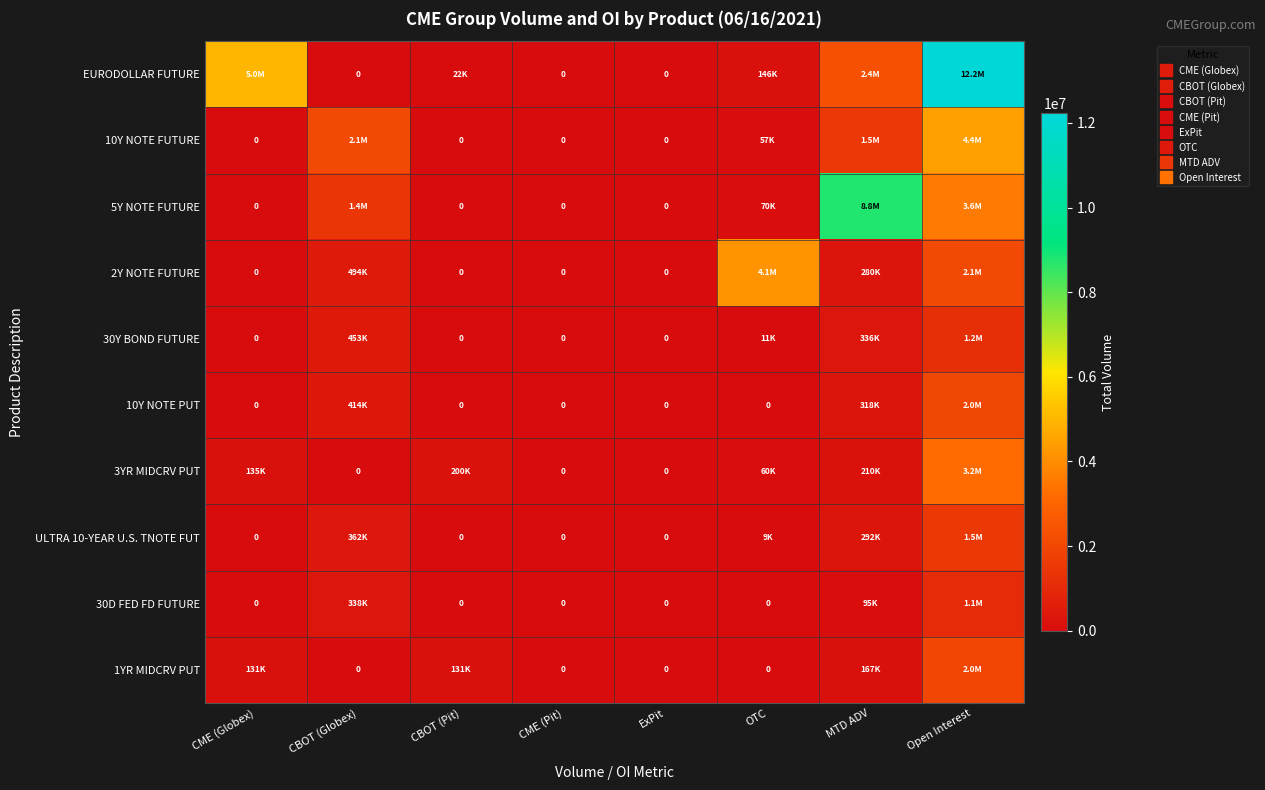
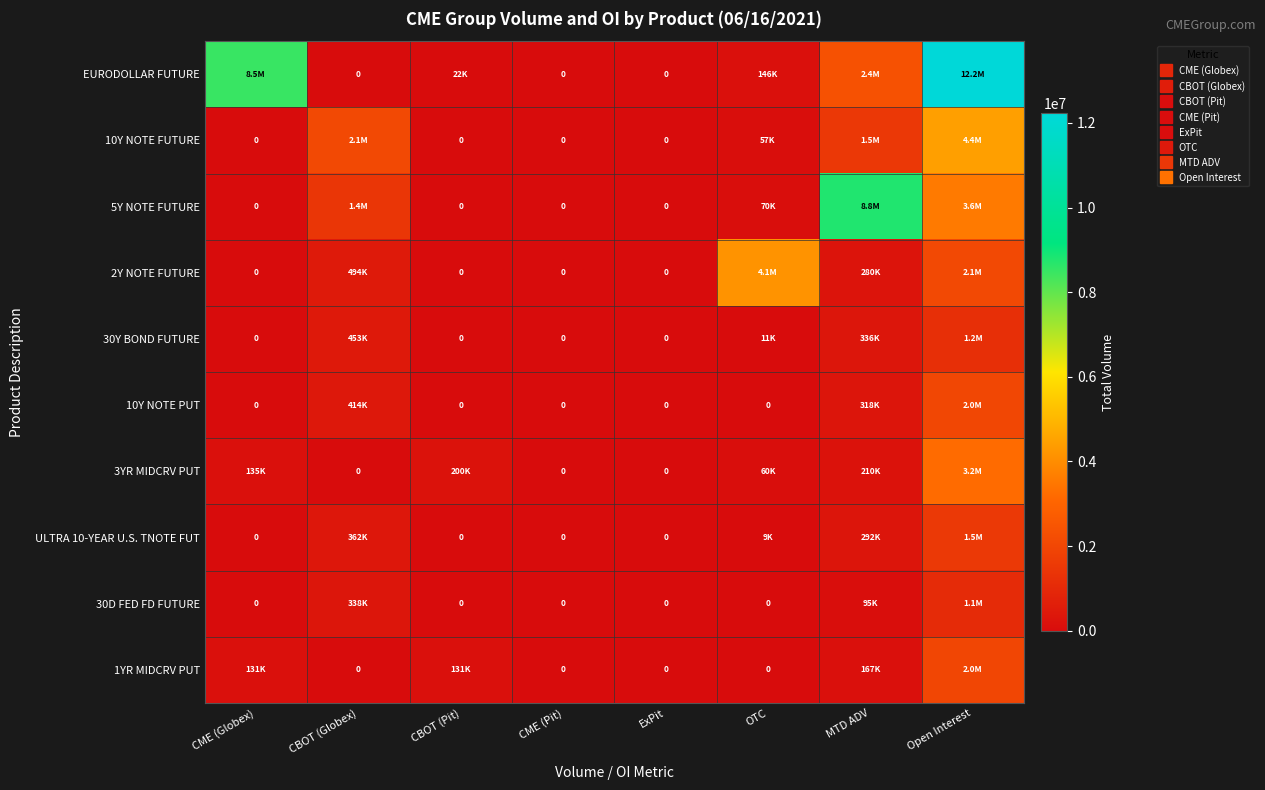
EURODOLLAR FUTURE, CME (Globex): 5.0M -> 8.5M
